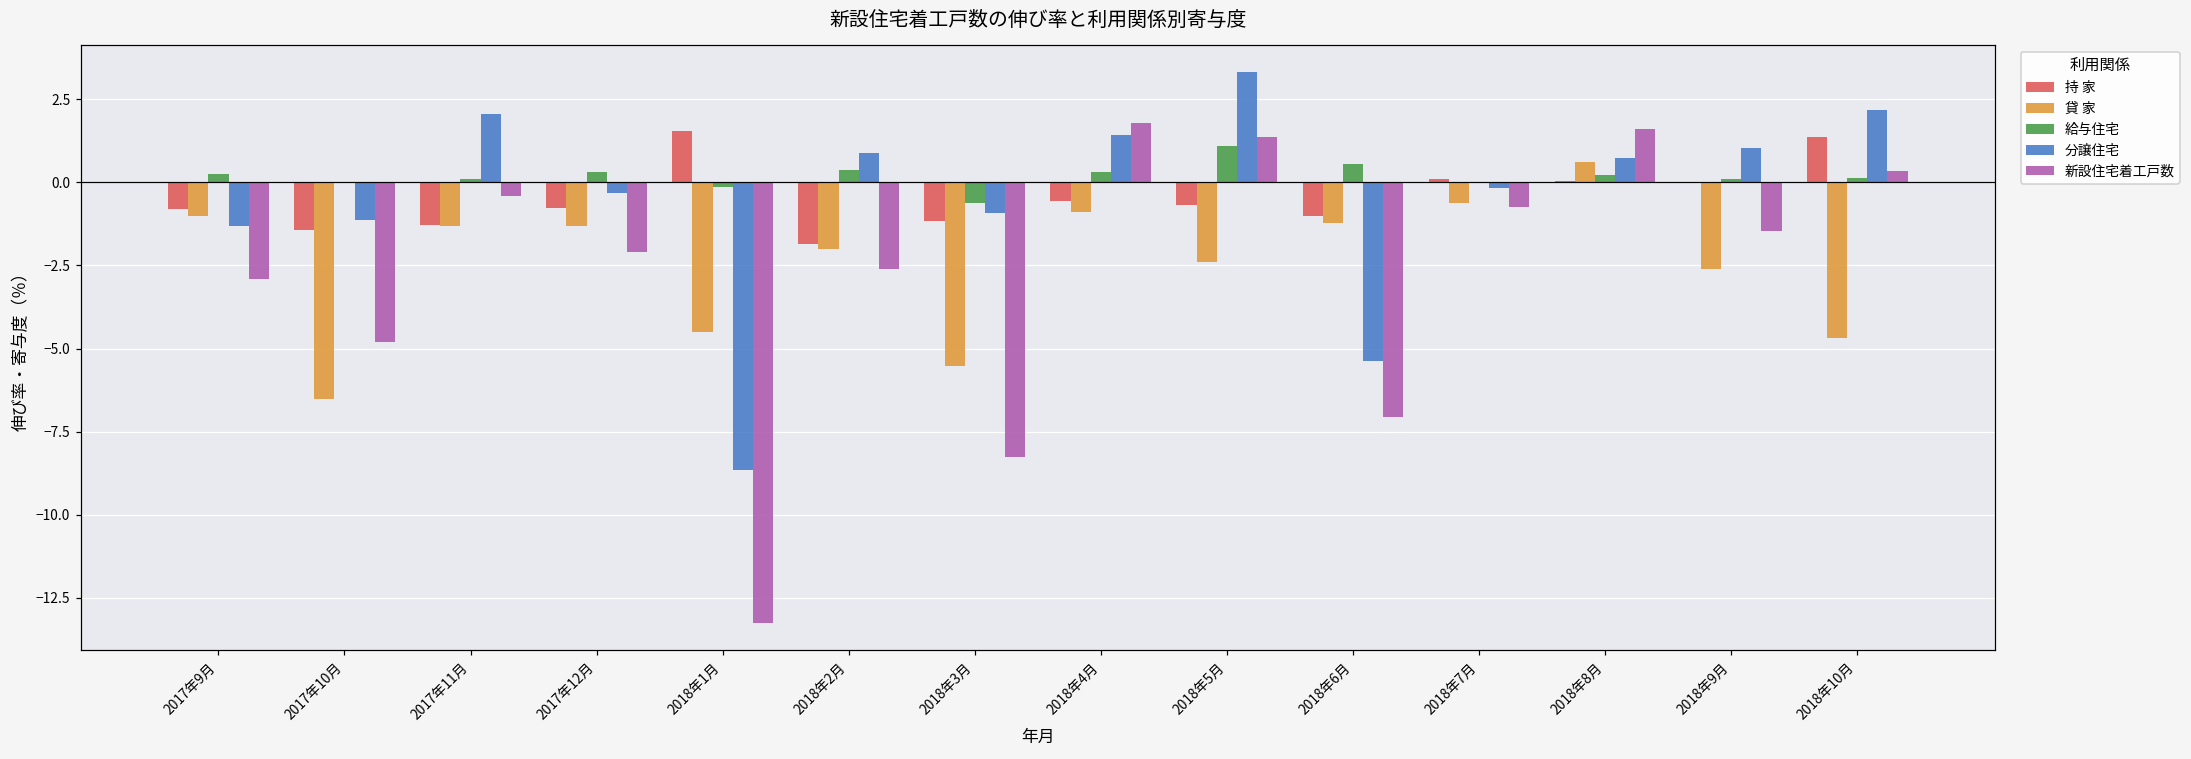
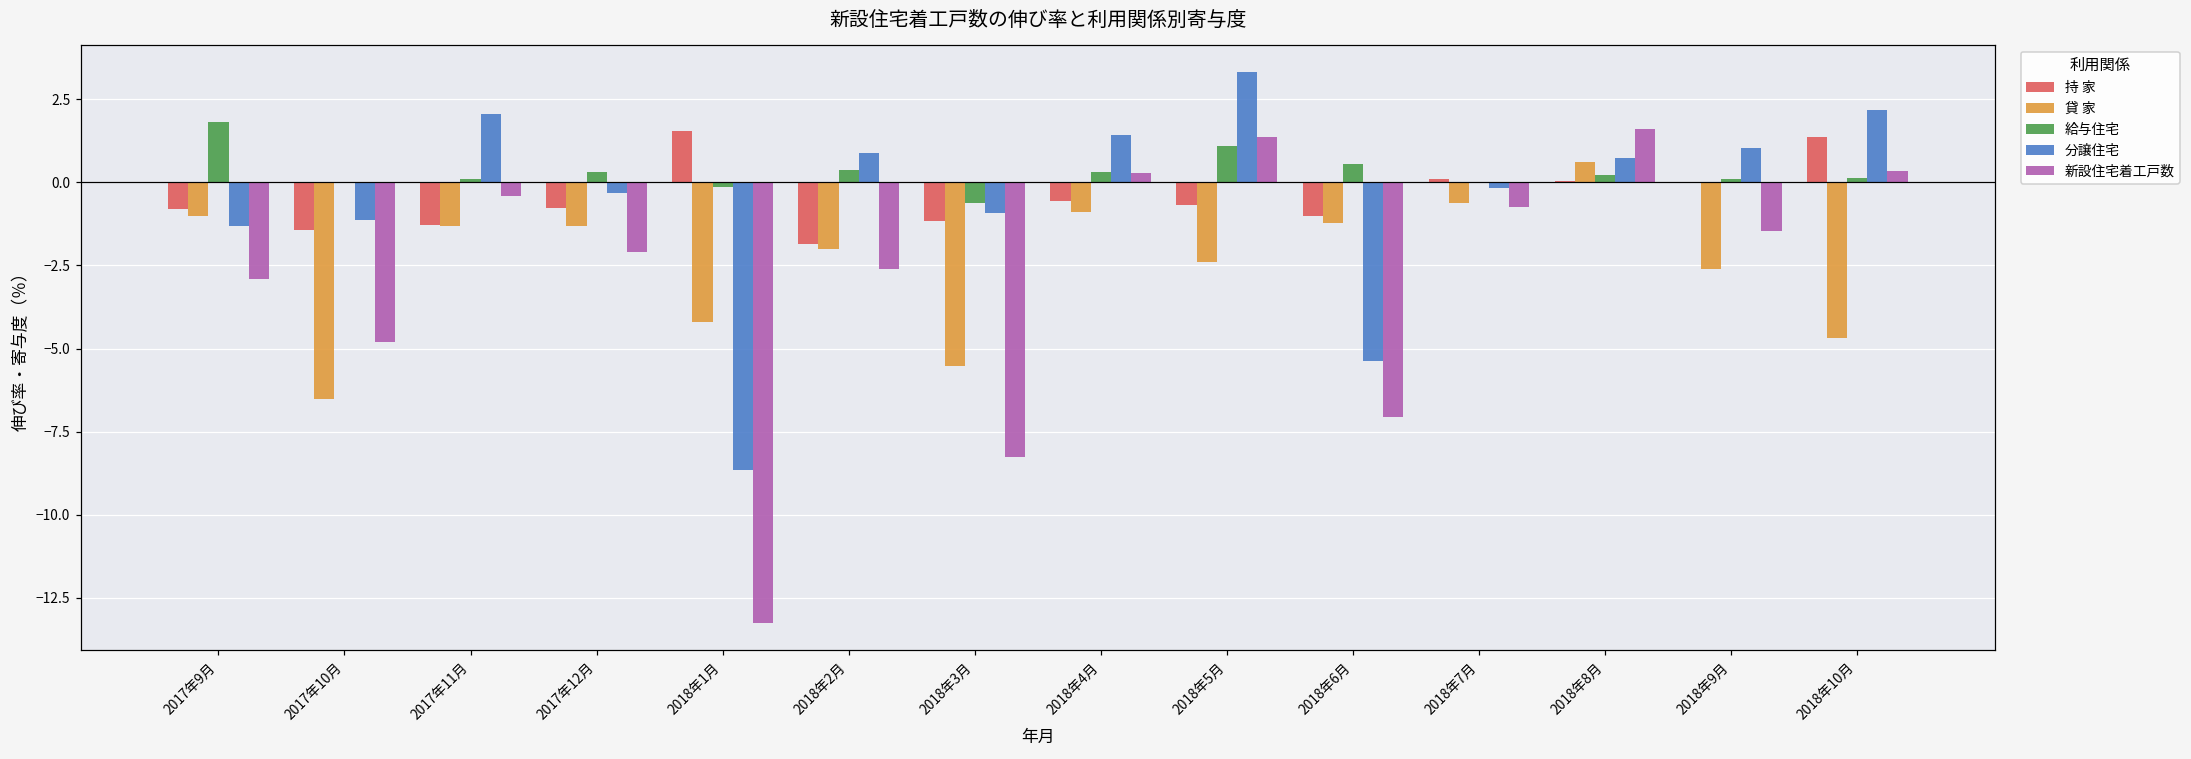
給与住宅, 2017年9月: 0.2 -> 1.8
貸 家, 2018年1月: -4.5 -> -4.2
新設住宅着工戸数, 2018年4月: 1.8 -> 0.3
